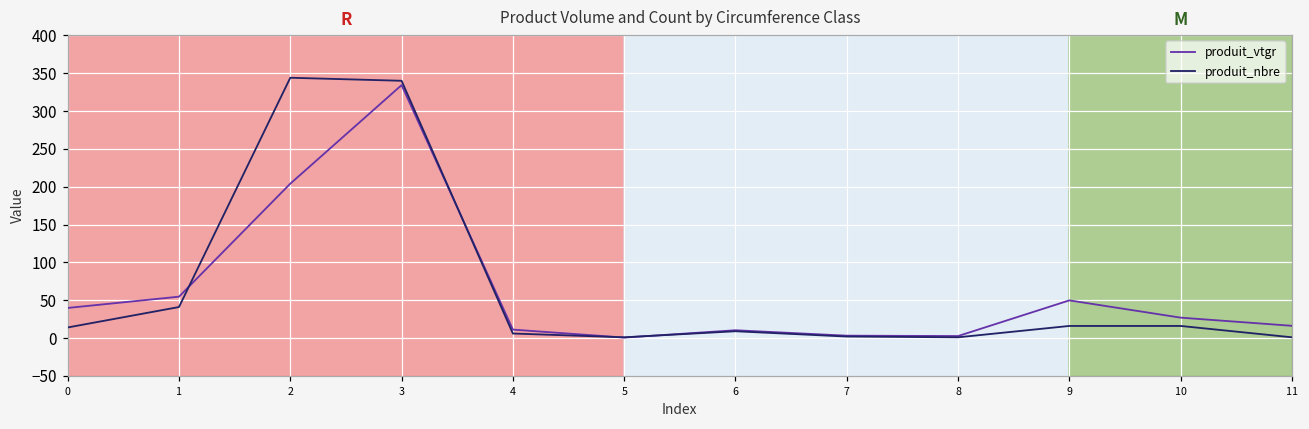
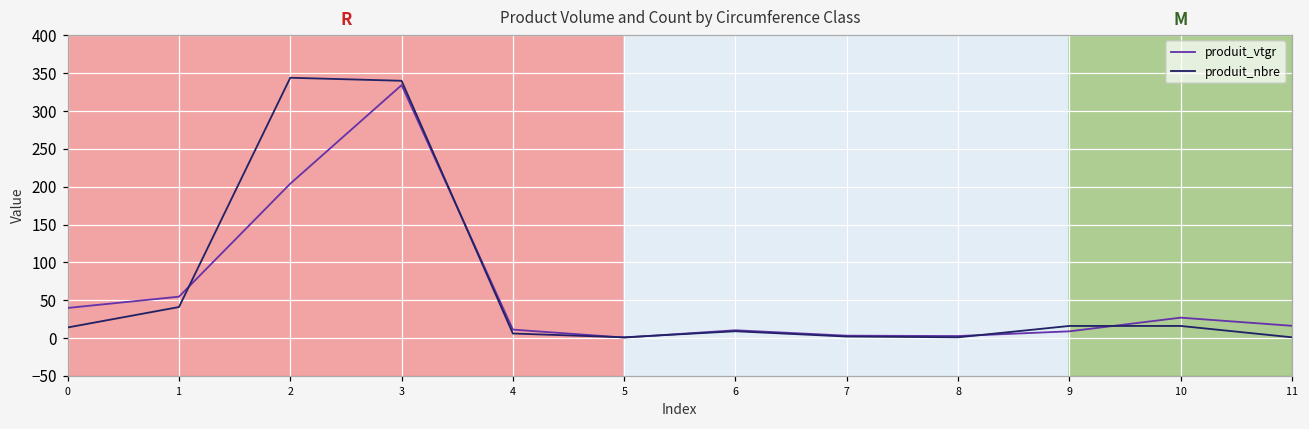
produit_vtgr, 9: 50 -> 10
